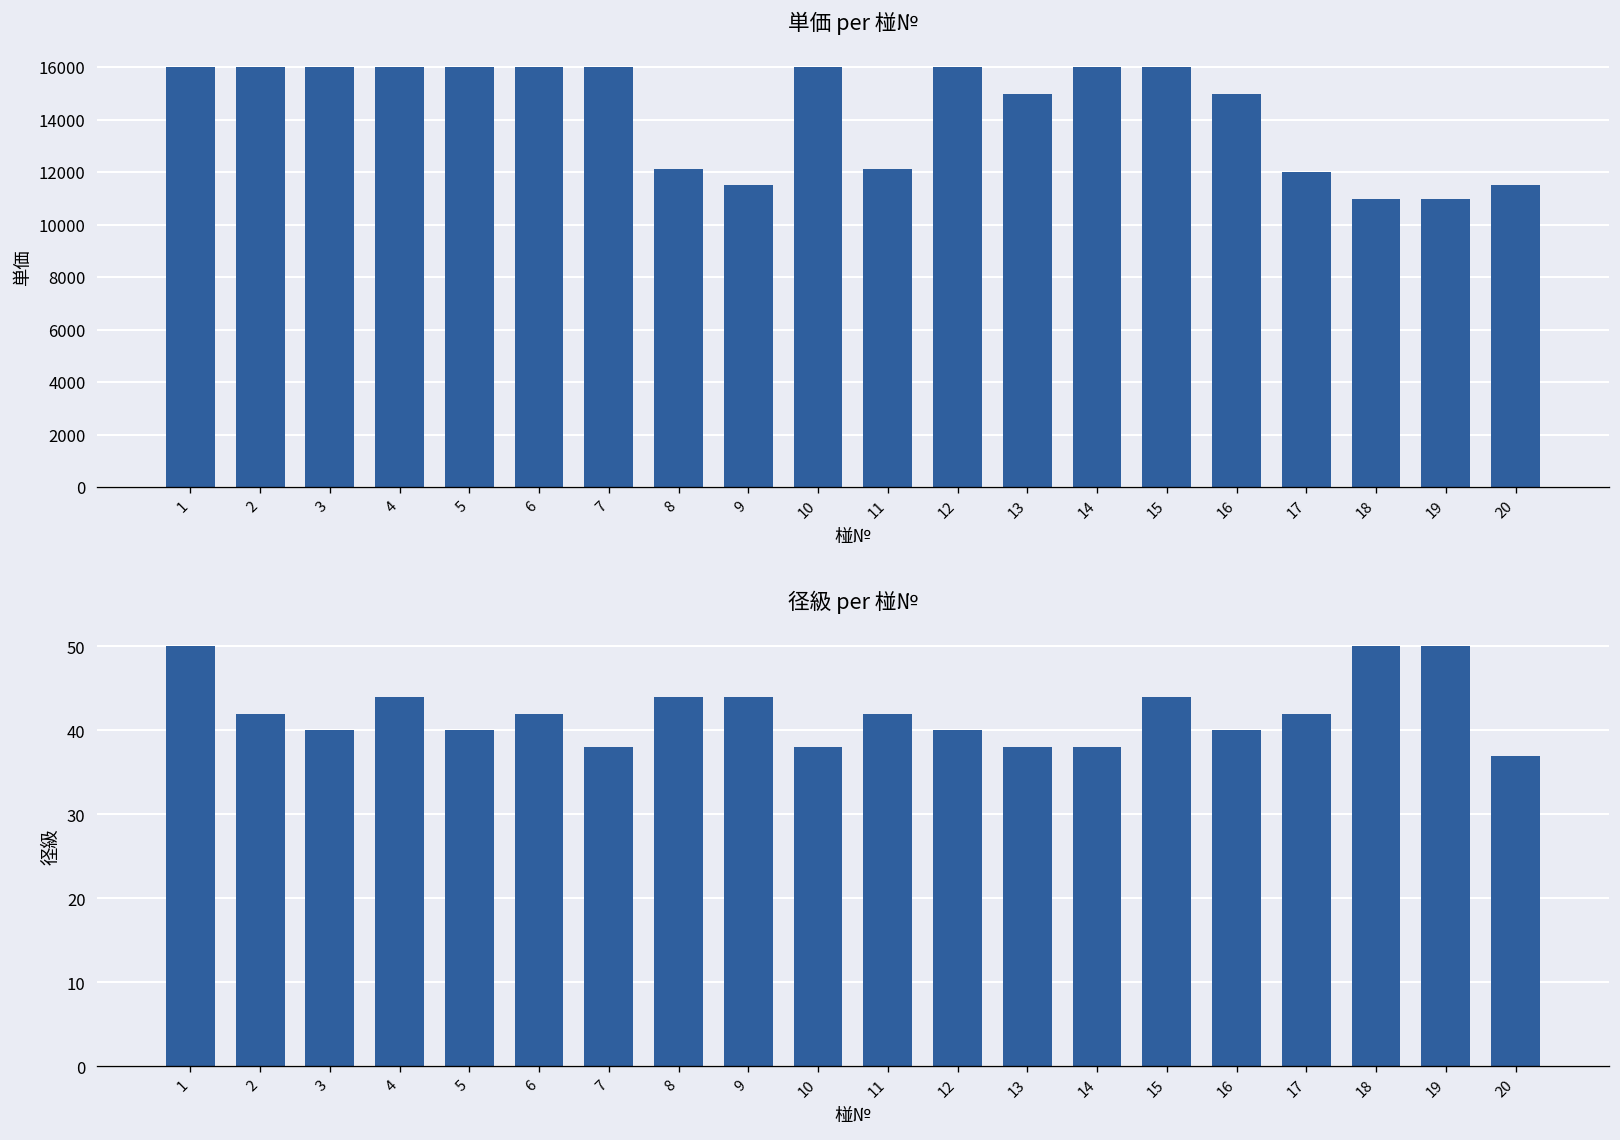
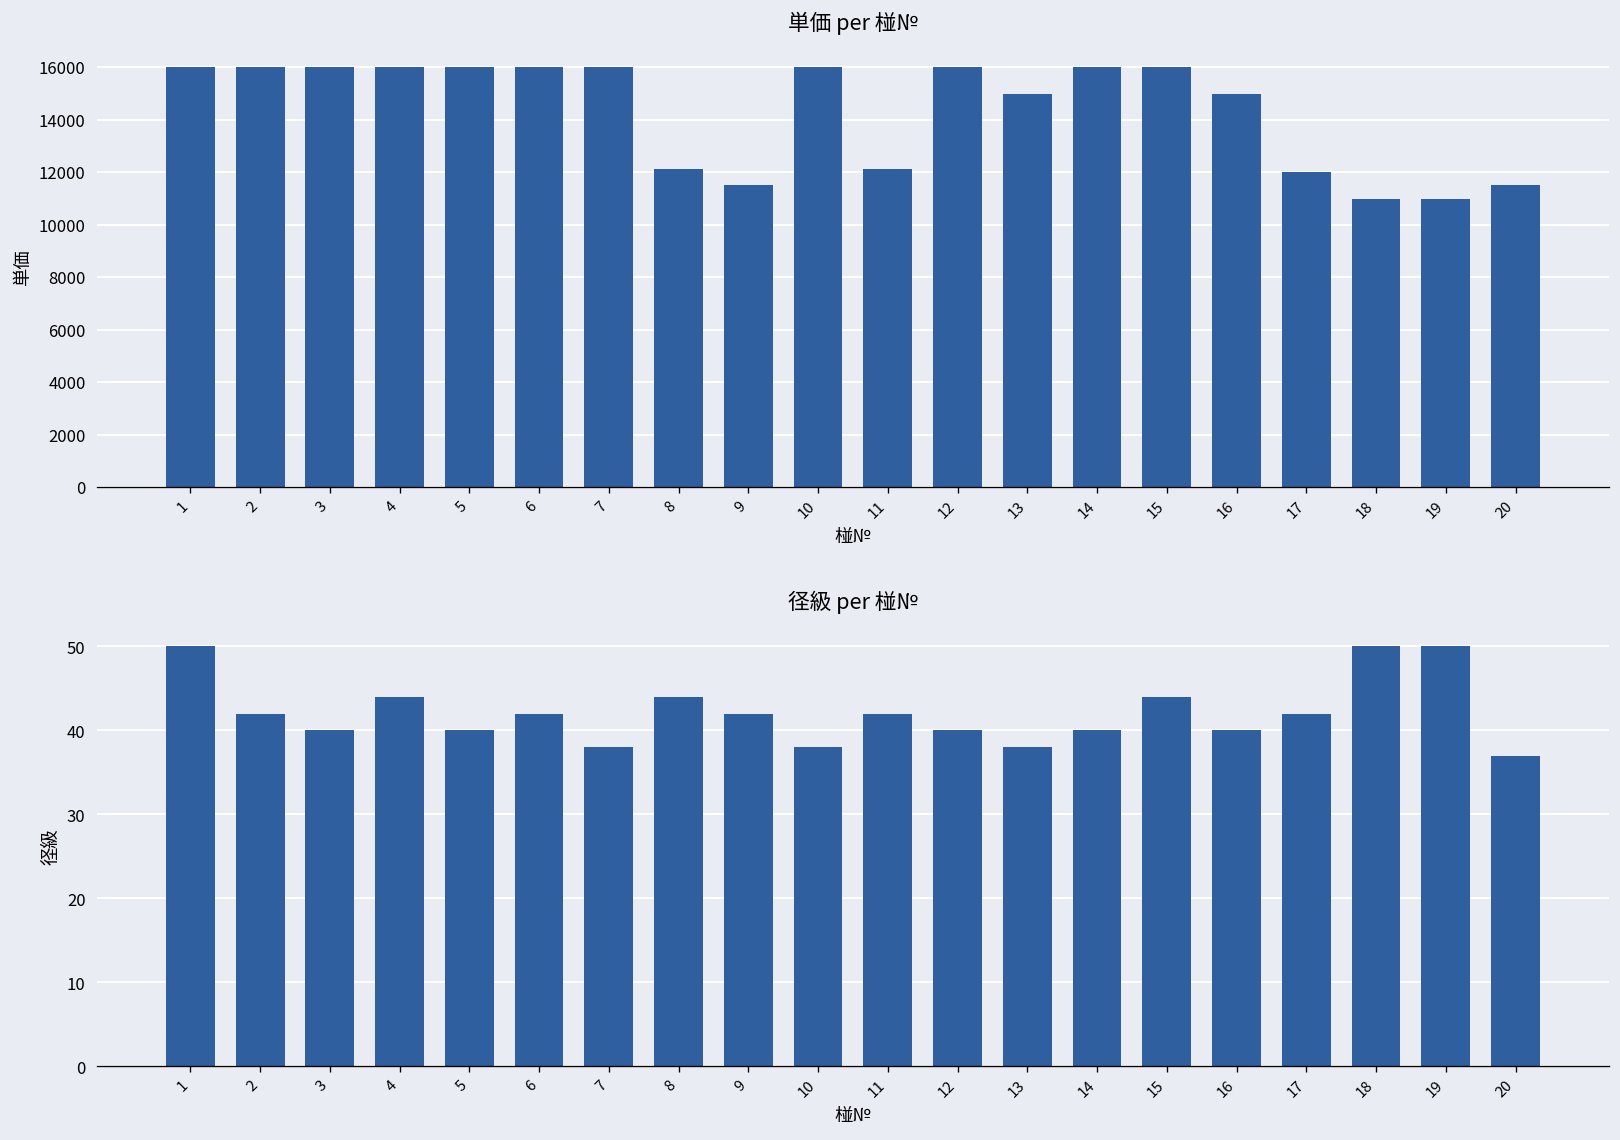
径級 per 椪№, 9: 44 -> 42
径級 per 椪№, 14: 38 -> 40
